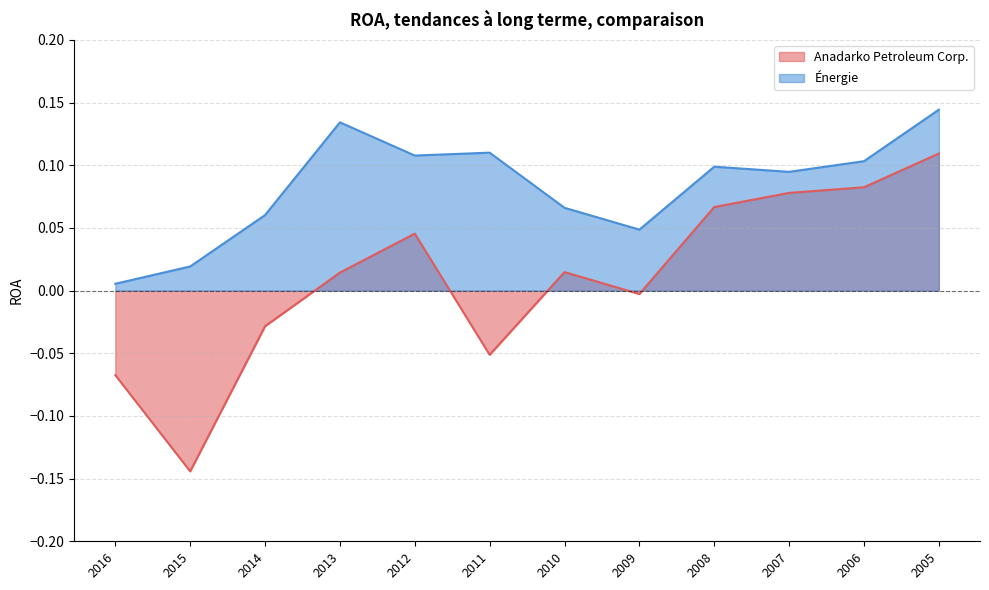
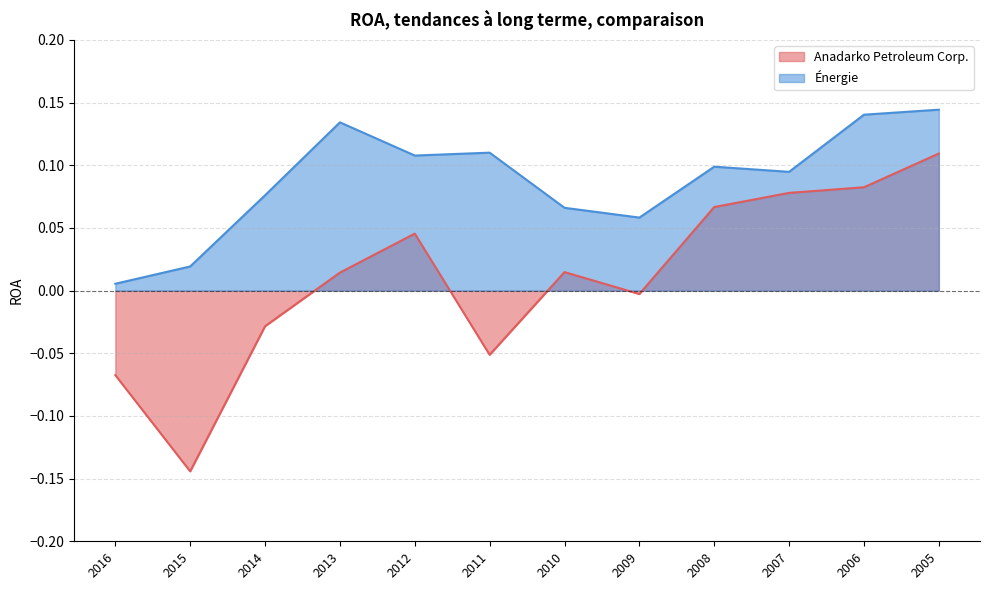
Énergie, 2014: 0.060 -> 0.076
Énergie, 2009: 0.049 -> 0.058
Énergie, 2006: 0.103 -> 0.140
